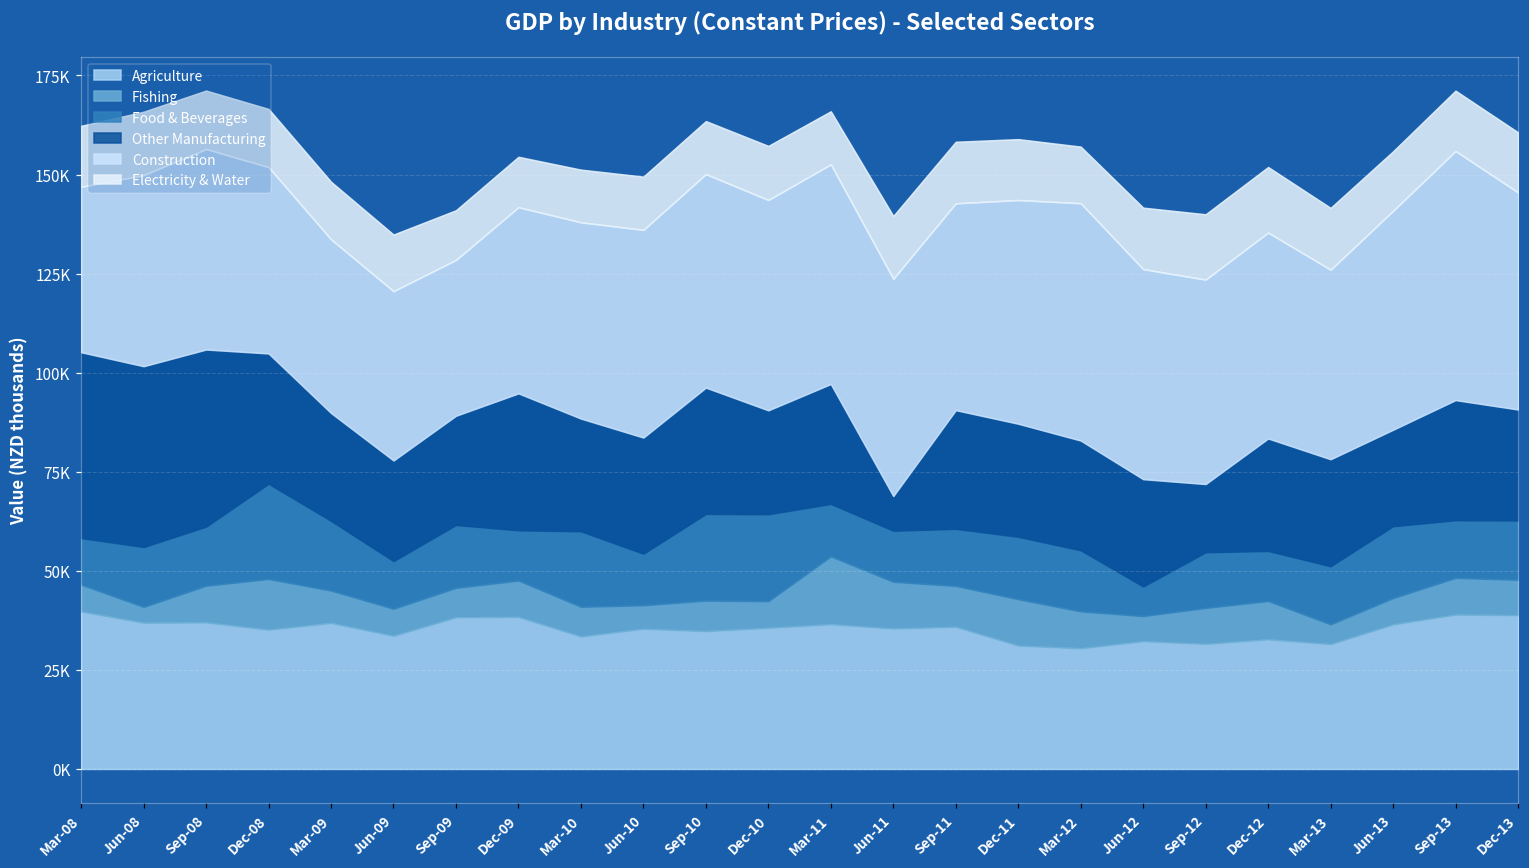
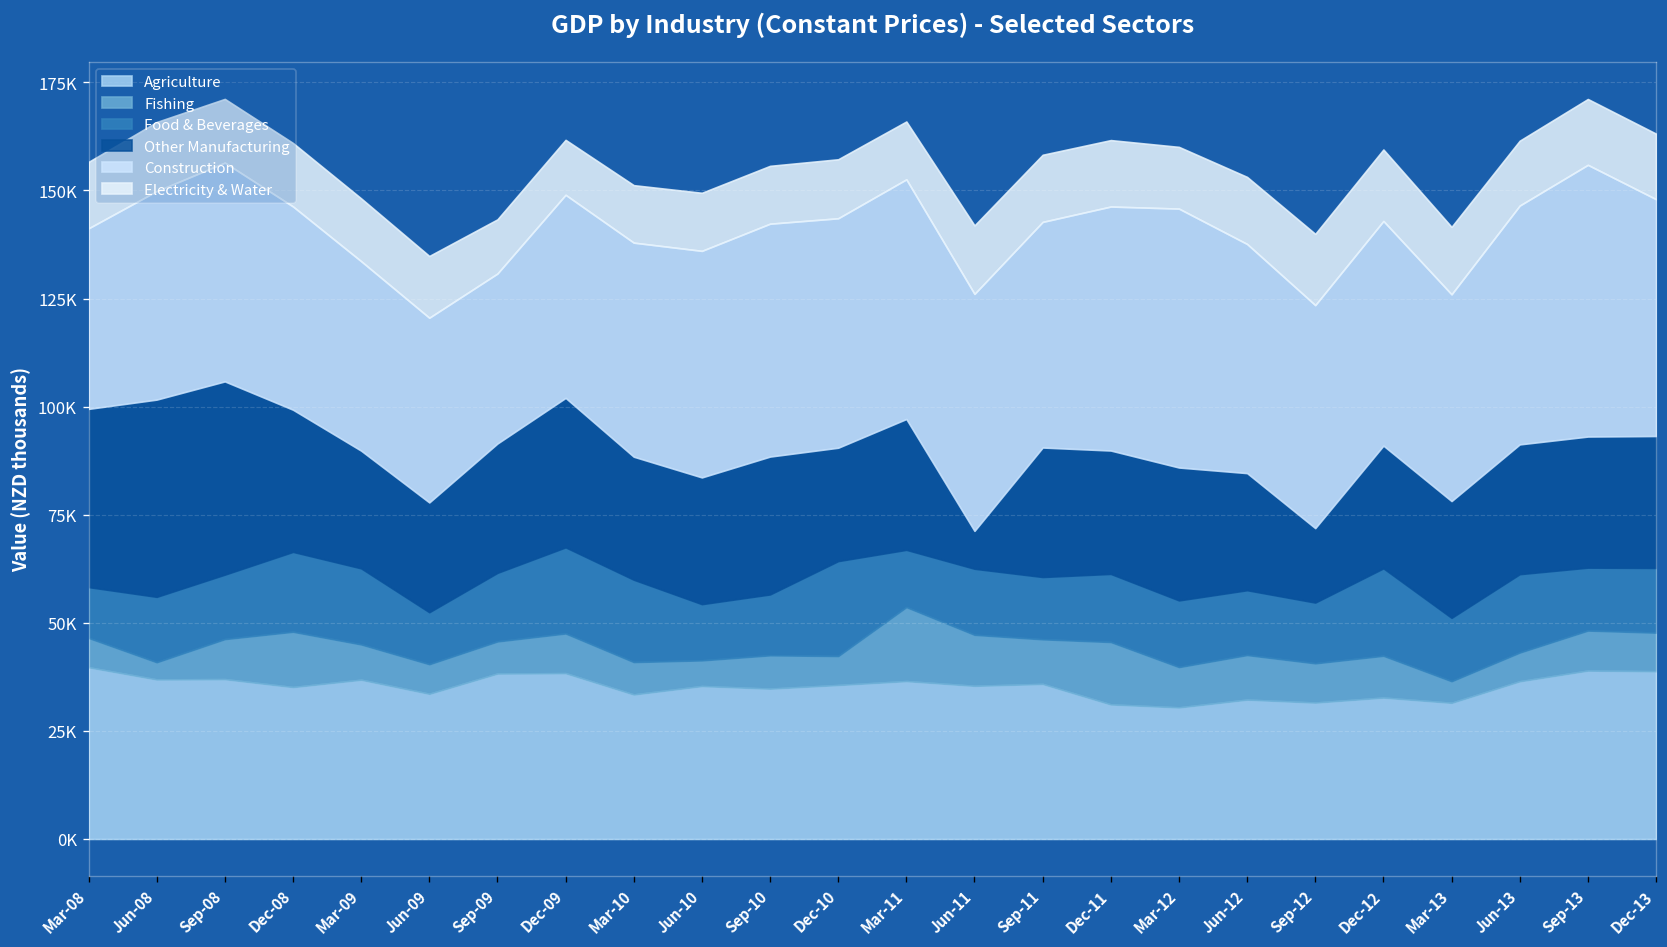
Other Manufacturing, Mar-08: 47000 -> 41000
Food & Beverages, Dec-08: 24000 -> 18000
Other Manufacturing, Sep-09: 28000 -> 30000
Food & Beverages, Dec-09: 13000 -> 20000
Food & Beverages, Sep-10: 22000 -> 14000
Food & Beverages, Jun-11: 13000 -> 15000
Fishing, Dec-11: 12000 -> 14000
Other Manufacturing, Mar-12: 28000 -> 31000
Fishing, Jun-12: 6000 -> 10000
Food & Beverages, Jun-12: 7000 -> 15000
Food & Beverages, Dec-12: 13000 -> 20000
Other Manufacturing, Jun-13: 24000 -> 30000
Other Manufacturing, Dec-13: 28000 -> 31000
